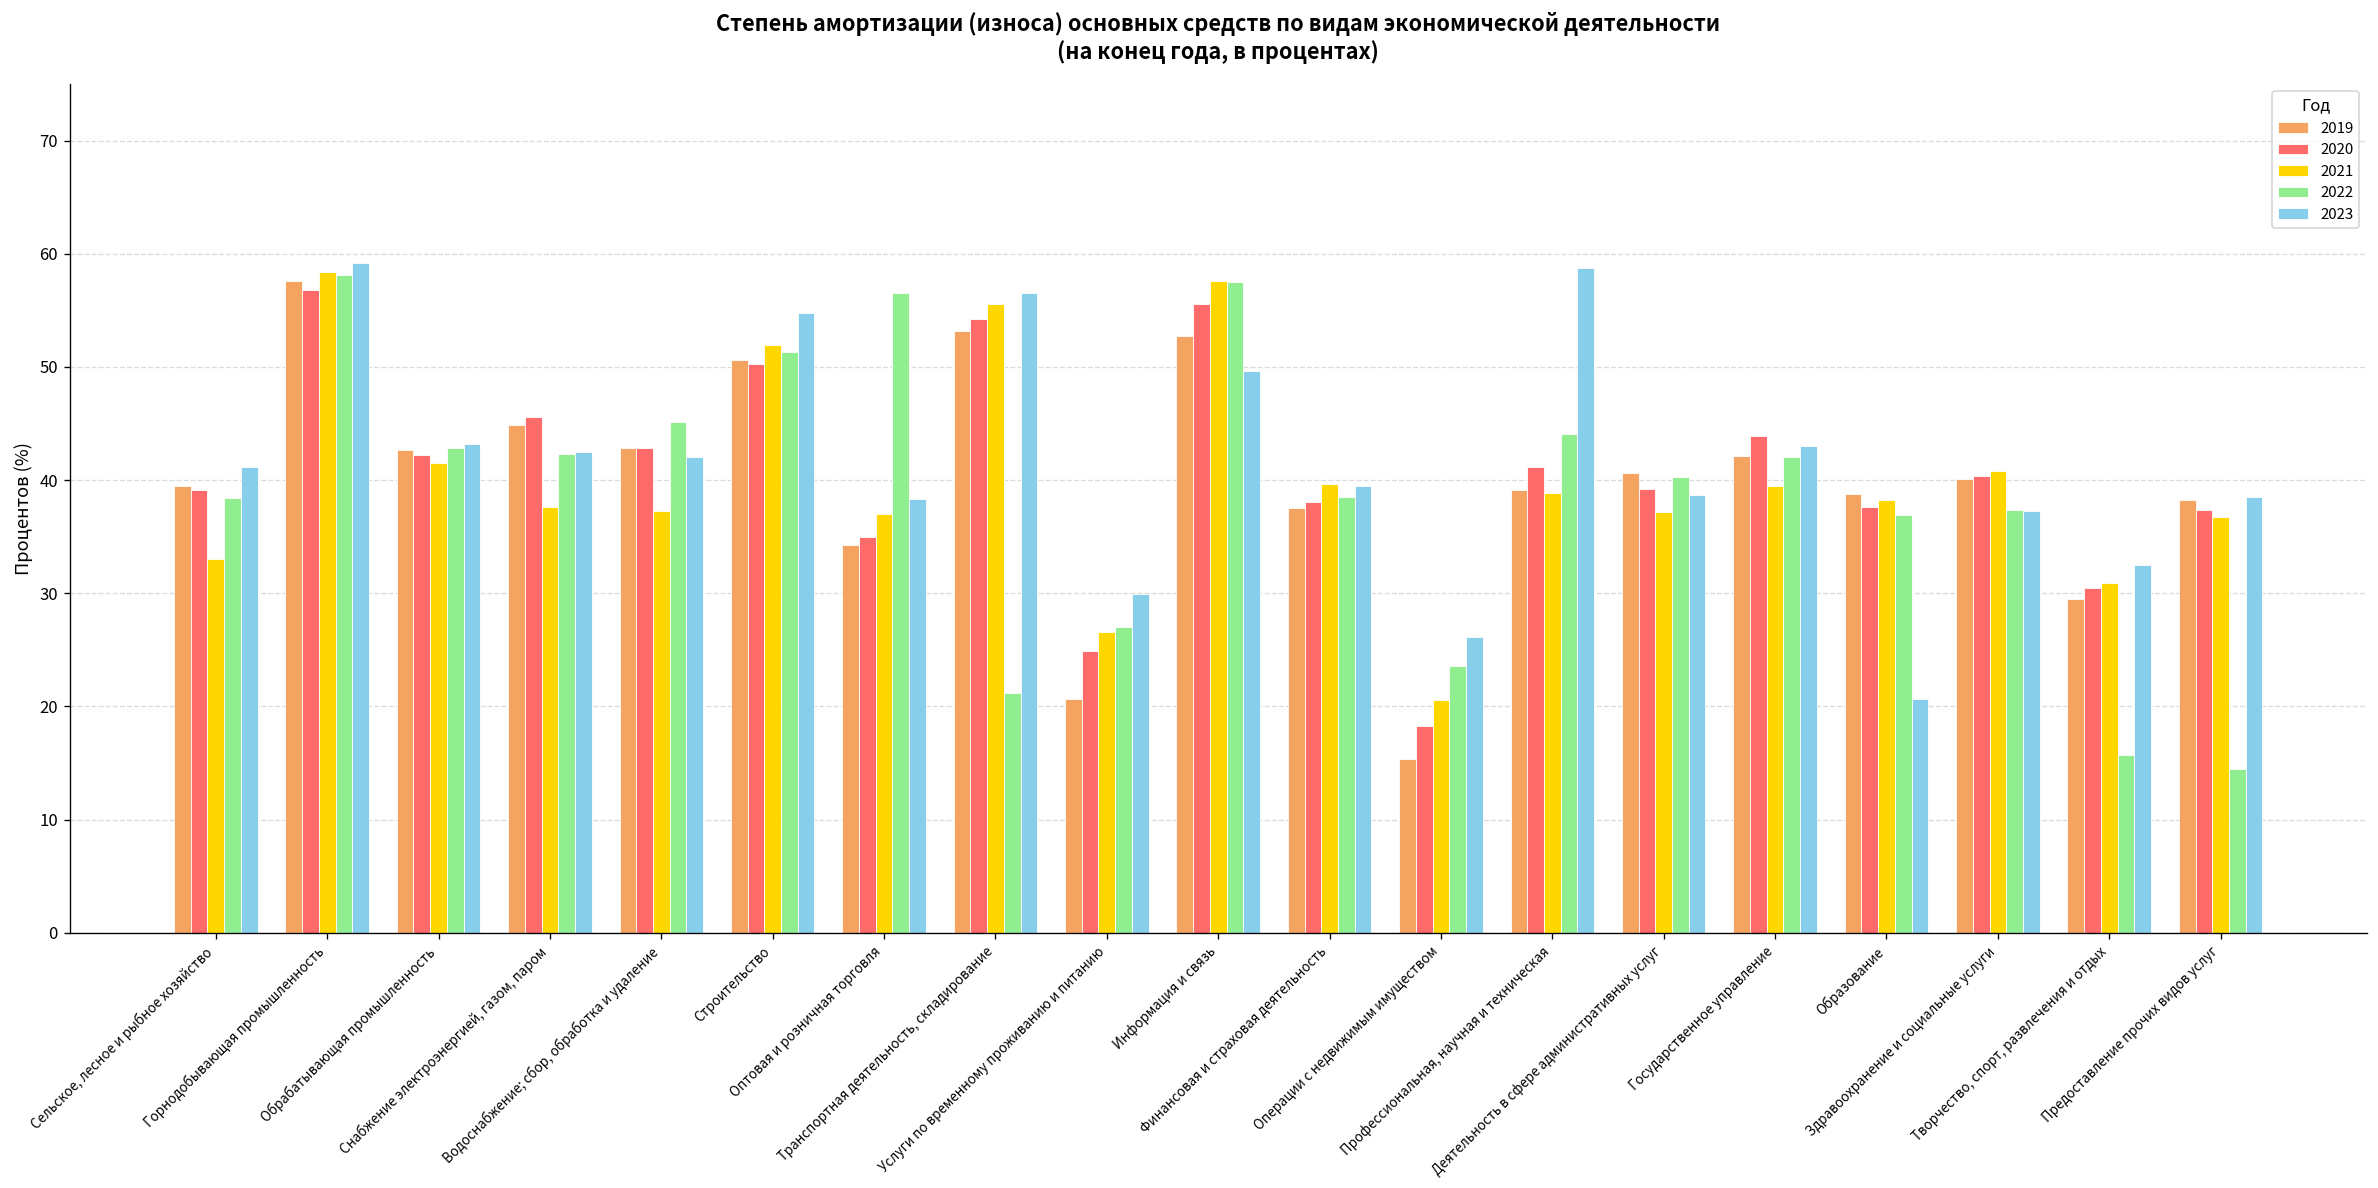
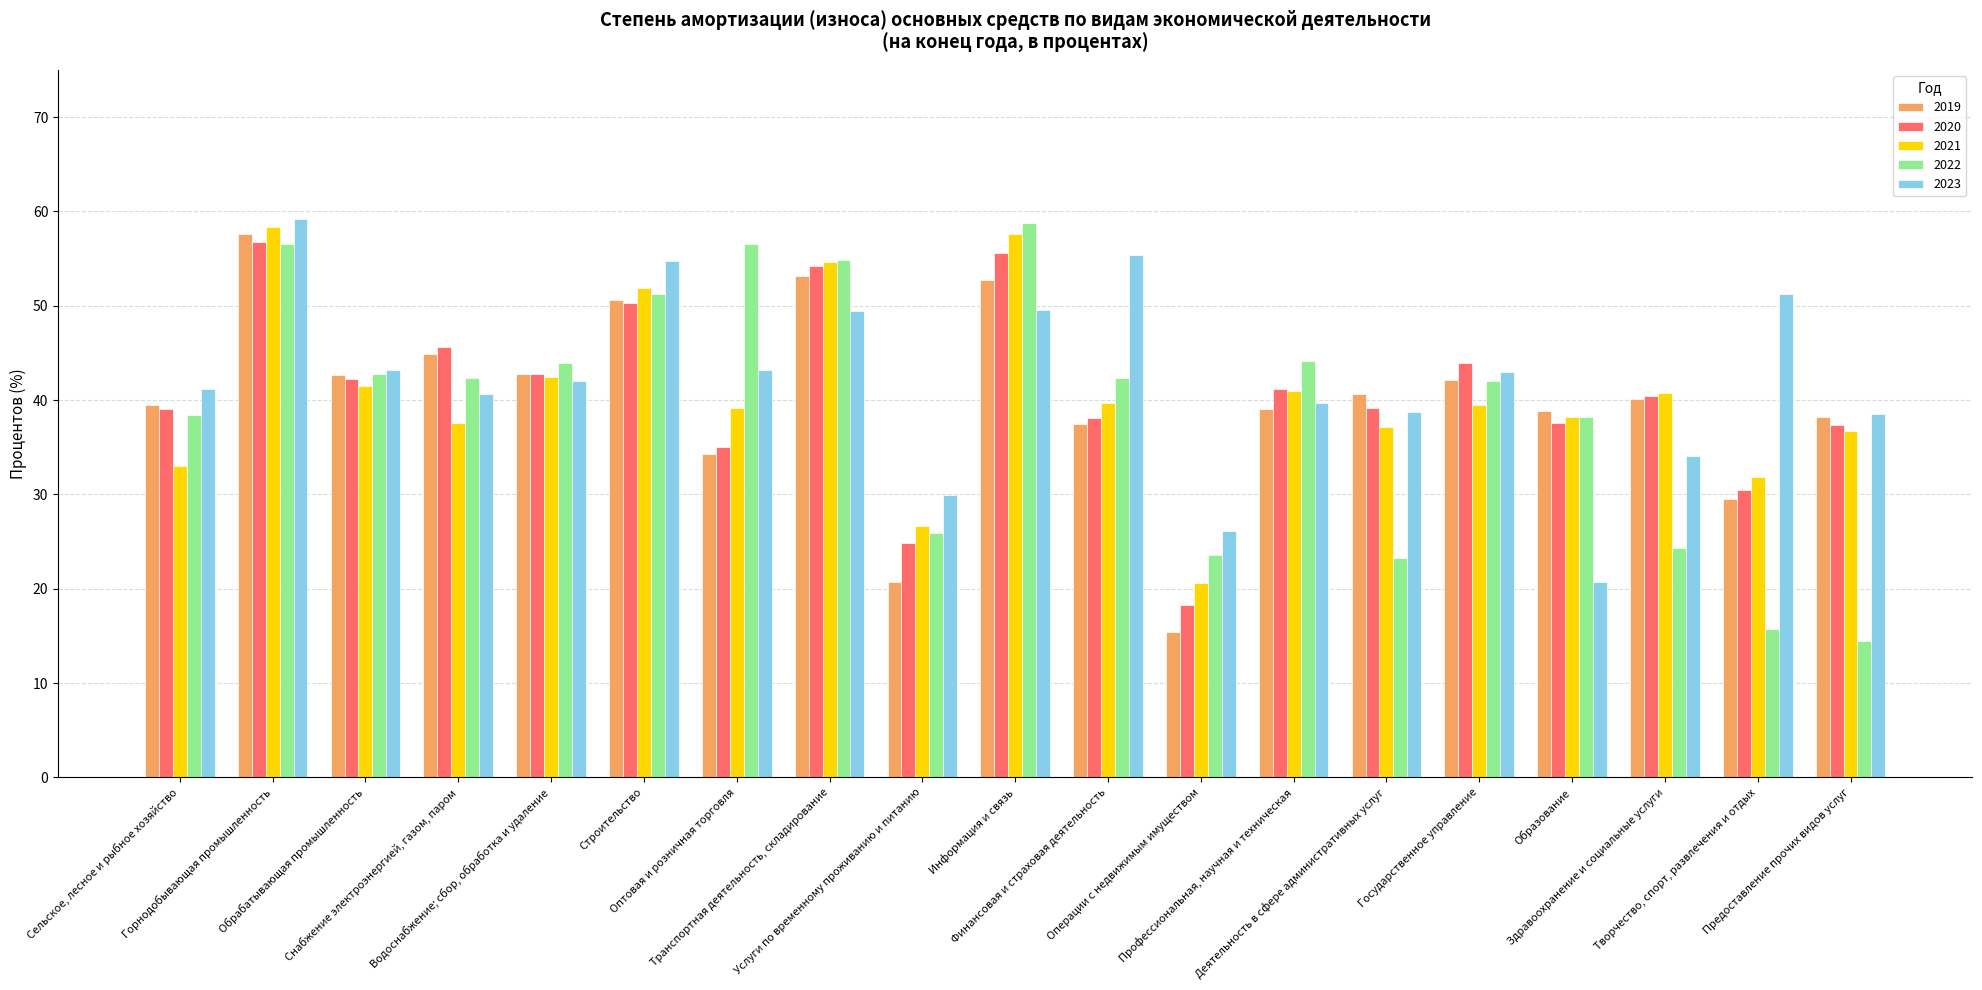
2022, Горнодобывающая промышленность: 58 -> 57
2023, Снабжение электроэнергией, газом, паром: 43 -> 41
2021, Водоснабжение; сбор, обработка и удаление: 37 -> 43
2022, Водоснабжение; сбор, обработка и удаление: 45 -> 44
2021, Оптовая и розничная торговля: 37 -> 39
2023, Оптовая и розничная торговля: 38 -> 43
2021, Транспортная деятельность, складирование: 56 -> 55
2022, Транспортная деятельность, складирование: 21 -> 55
2023, Транспортная деятельность, складирование: 57 -> 49
2022, Услуги по временному проживанию и питанию: 27 -> 26
2022, Информация и связь: 58 -> 59
2022, Финансовая и страховая деятельность: 39 -> 42
2023, Финансовая и страховая деятельность: 40 -> 55
2021, Профессиональная, научная и техническая: 39 -> 41
2023, Профессиональная, научная и техническая: 59 -> 40
2022, Деятельность в сфере административных услуг: 40 -> 23
2022, Образование: 37 -> 38
2022, Здравоохранение и социальные услуги: 37 -> 24
2023, Здравоохранение и социальные услуги: 37 -> 34
2021, Творчество, спорт, развлечения и отдых: 31 -> 32
2023, Творчество, спорт, развлечения и отдых: 33 -> 51
